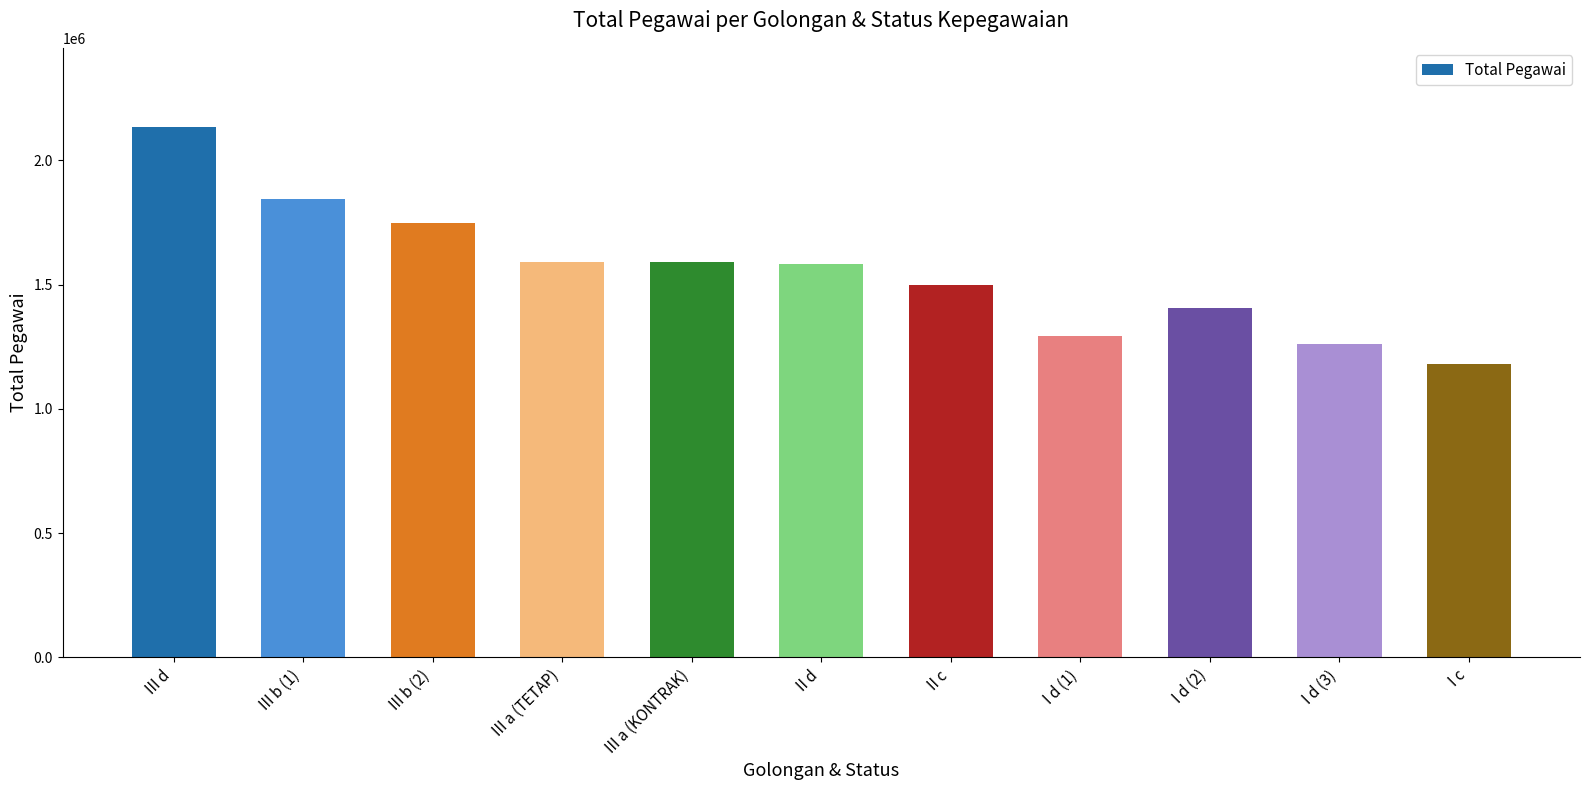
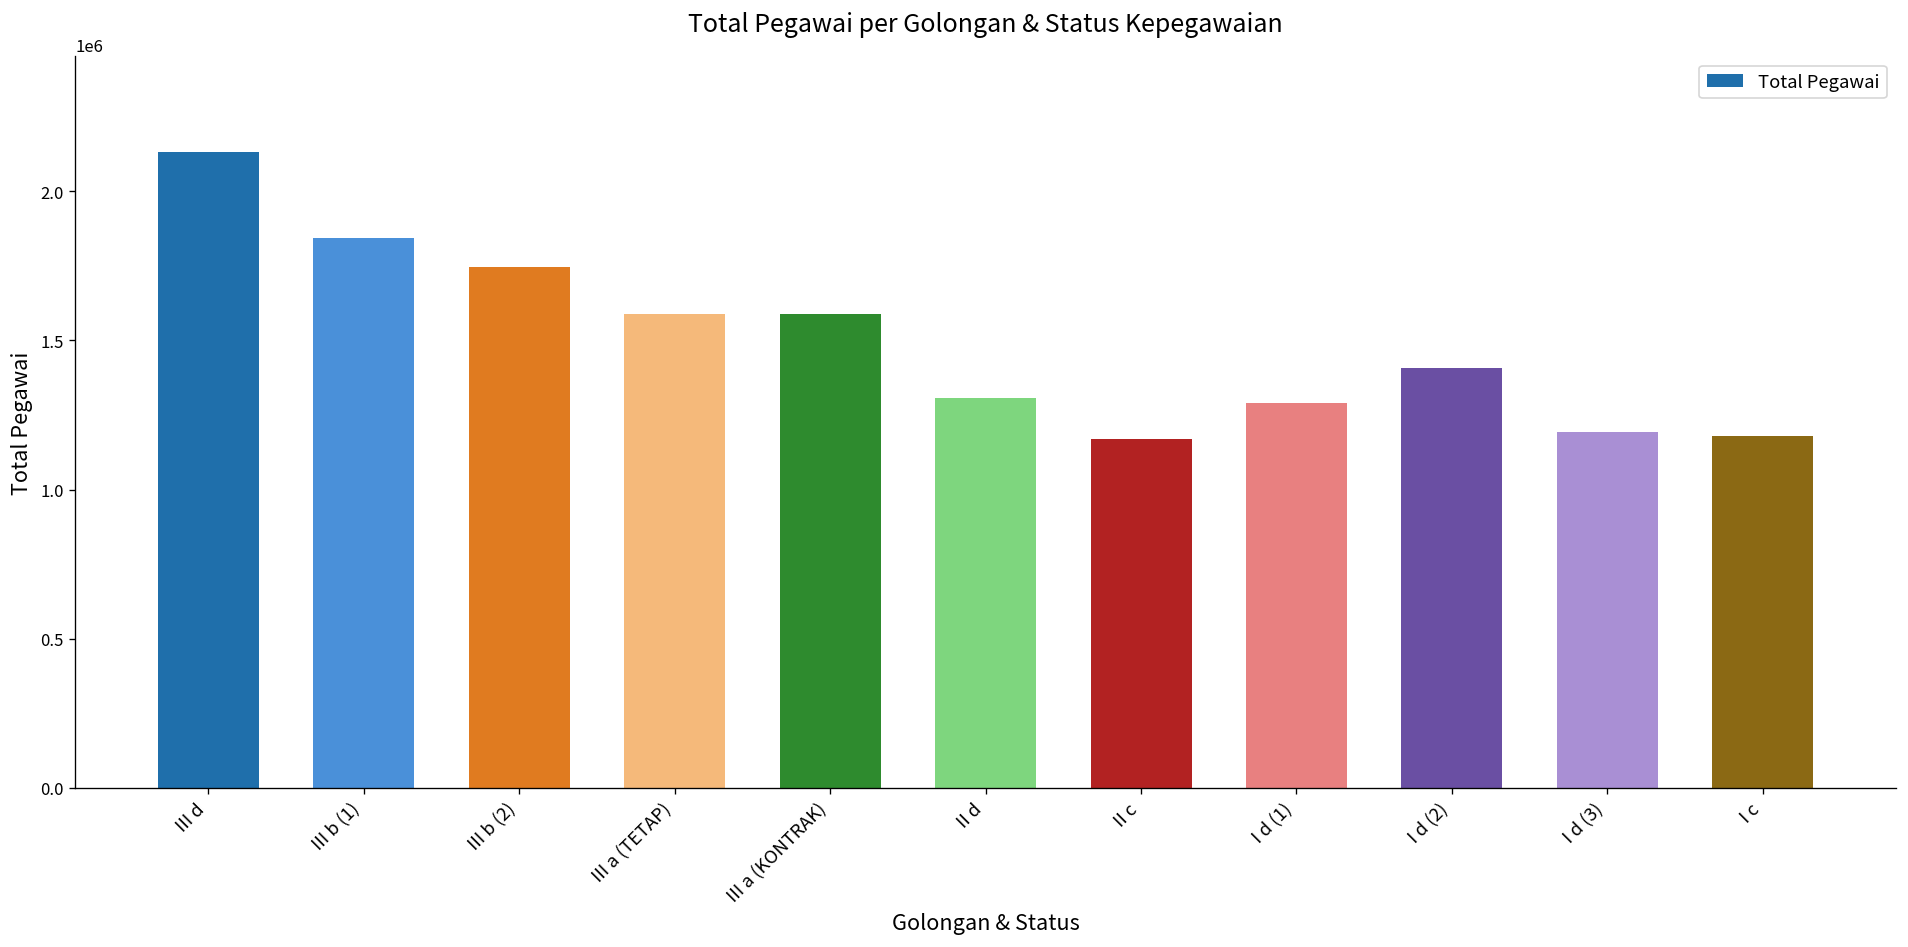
II d: 1580000 -> 1310000
II c: 1500000 -> 1170000
I d (3): 1260000 -> 1190000
